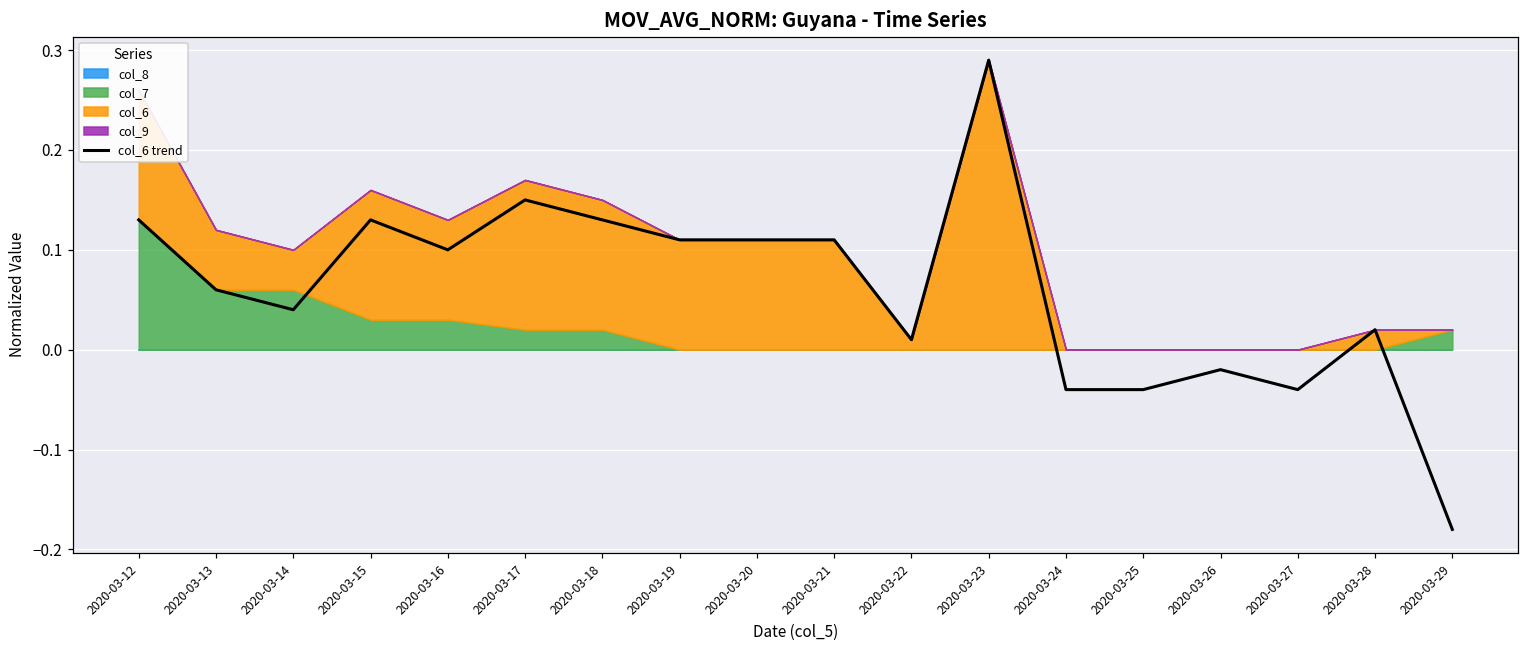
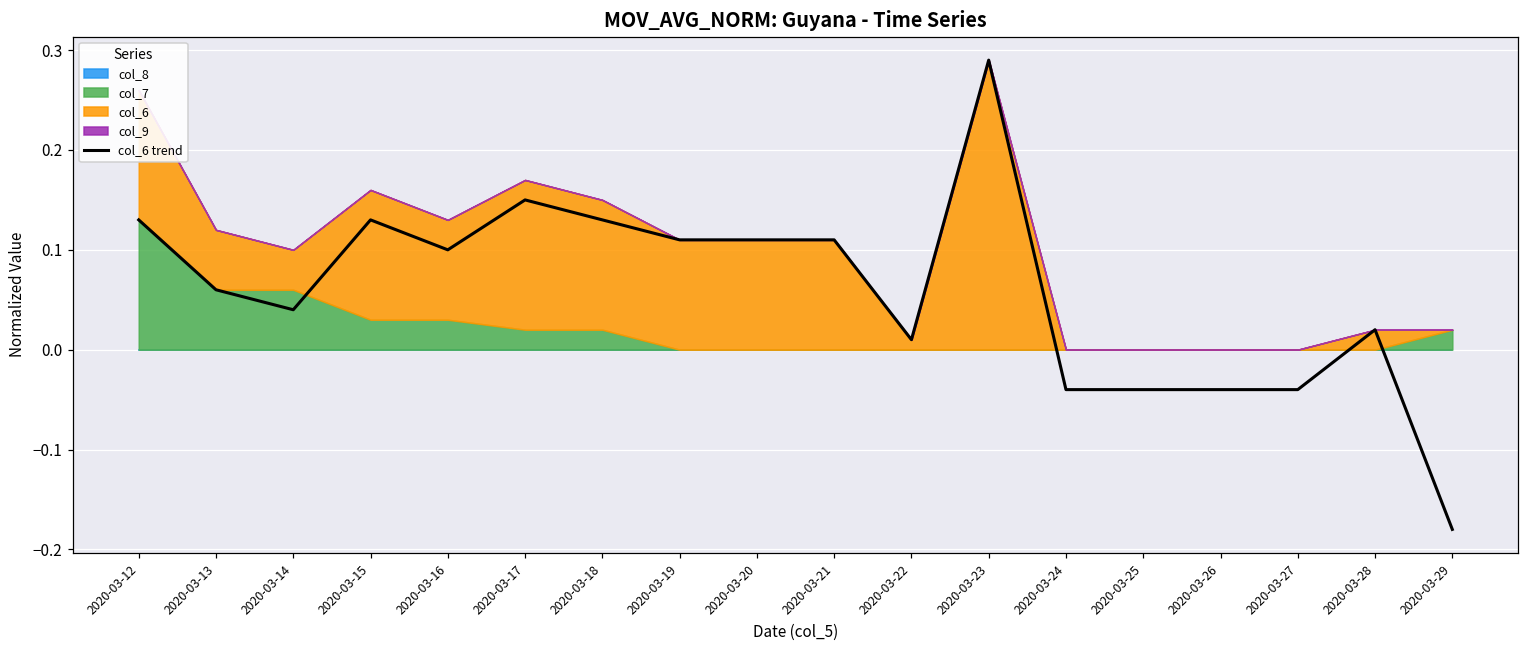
col_6 trend, 2020-03-26: -0.02 -> -0.04
